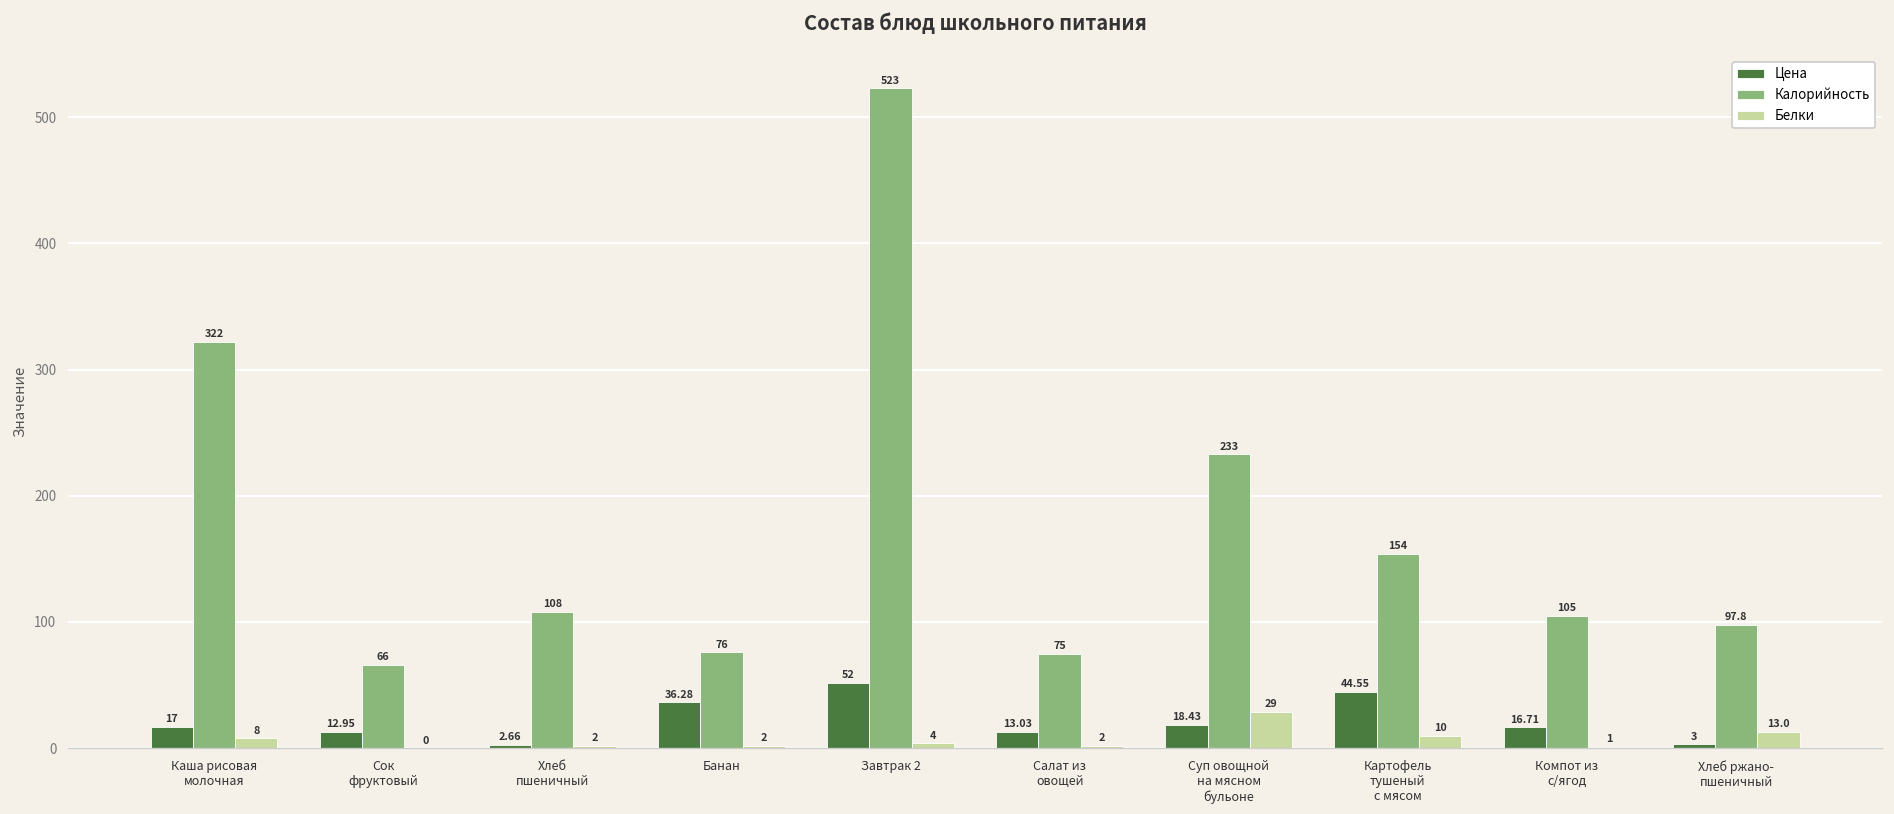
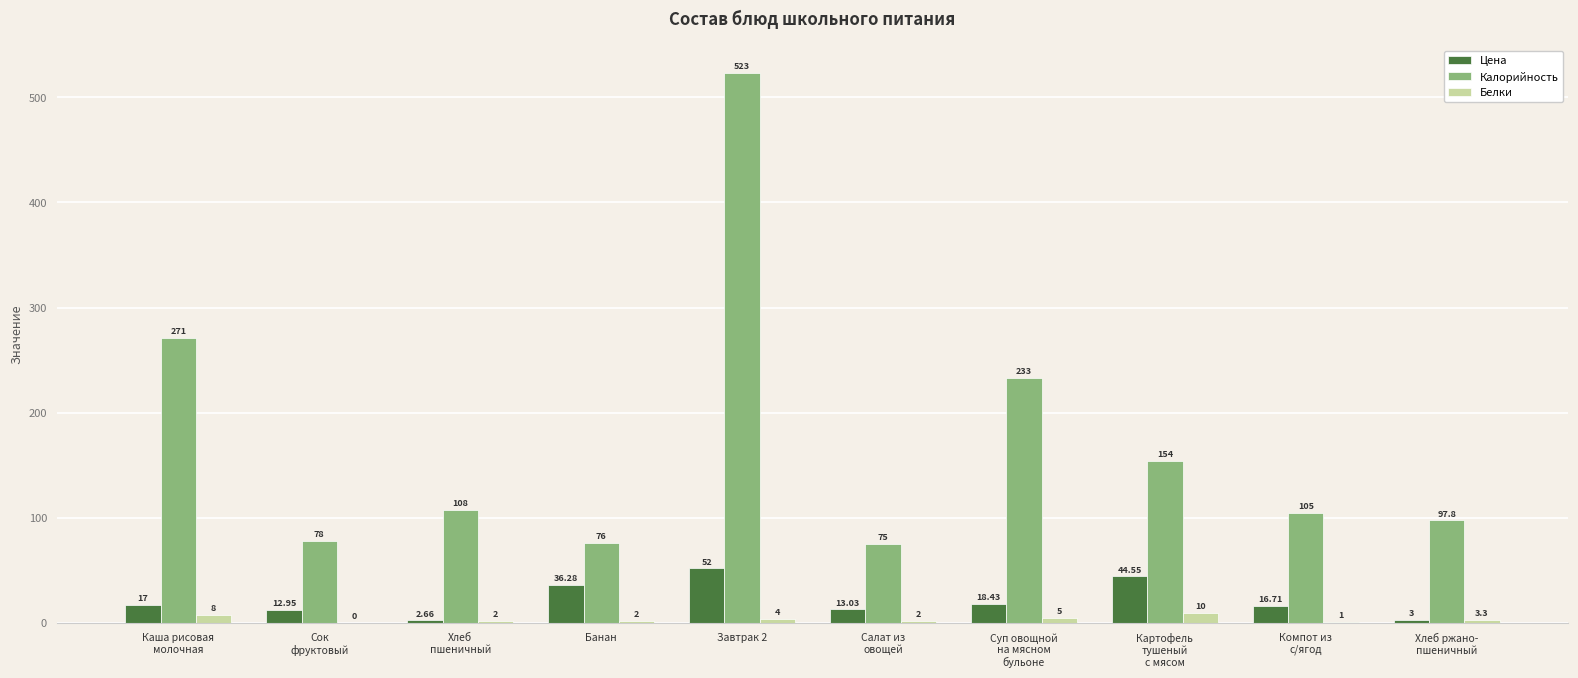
Калорийность, Каша рисовая молочная: 322 -> 271
Калорийность, Сок фруктовый: 66 -> 78
Белки, Суп овощной на мясном бульоне: 29 -> 5
Белки, Хлеб ржано- пшеничный: 13.0 -> 3.3
